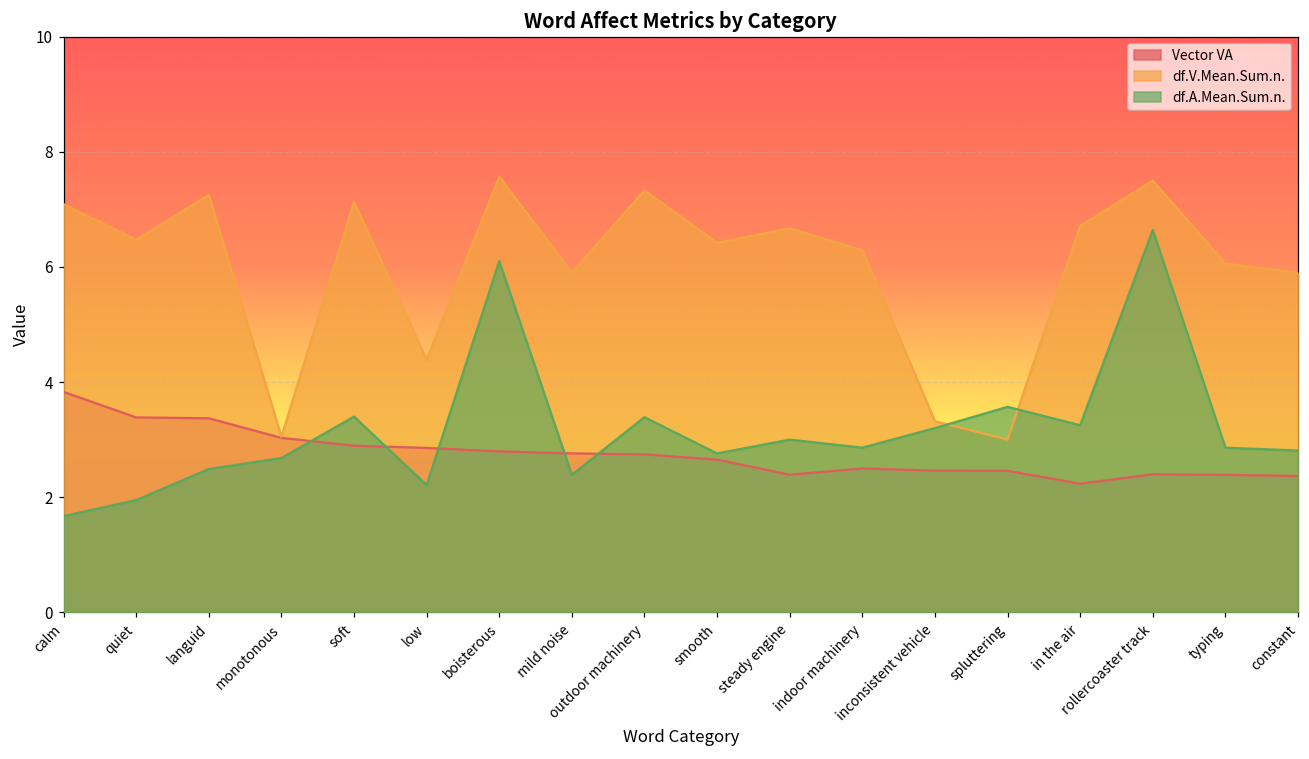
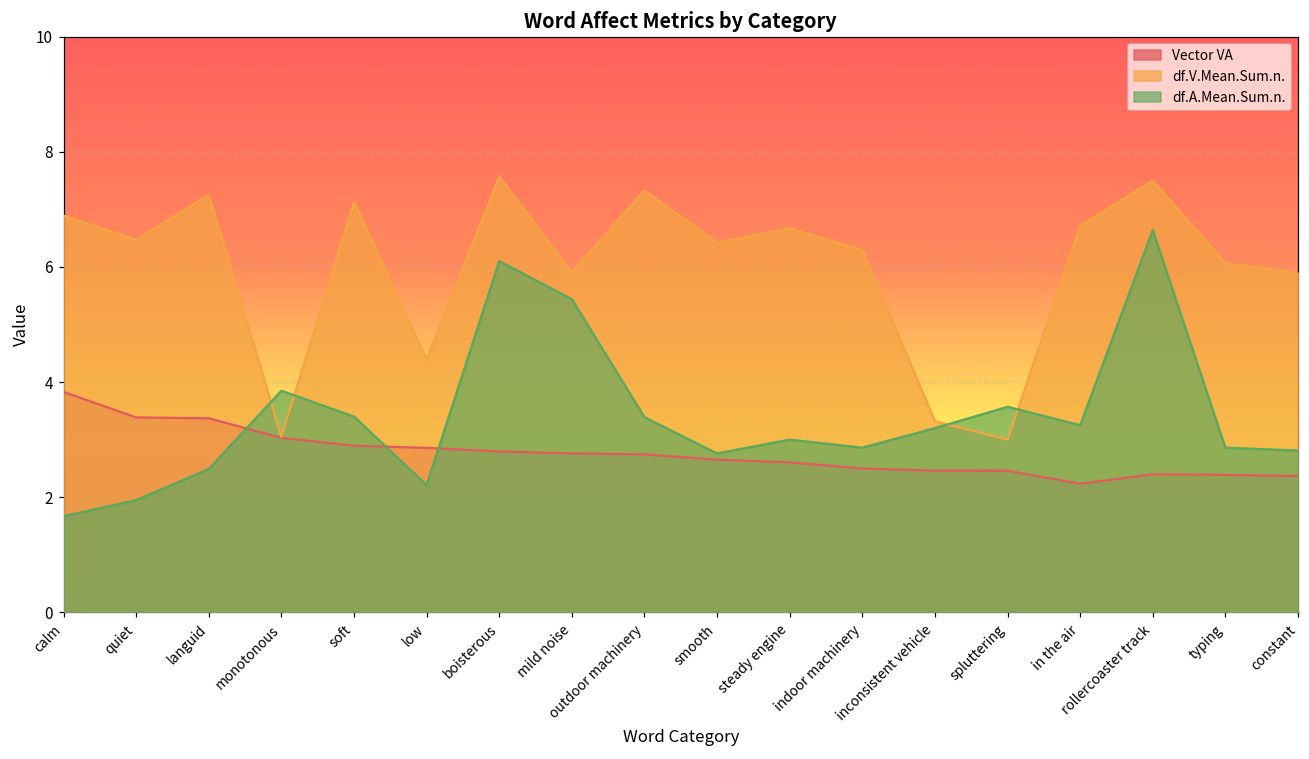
df.V.Mean.Sum.n., calm: 7.1 -> 6.9
df.A.Mean.Sum.n., monotonous: 2.7 -> 3.9
df.A.Mean.Sum.n., mild noise: 2.4 -> 5.4
Vector VA, steady engine: 2.4 -> 2.6
